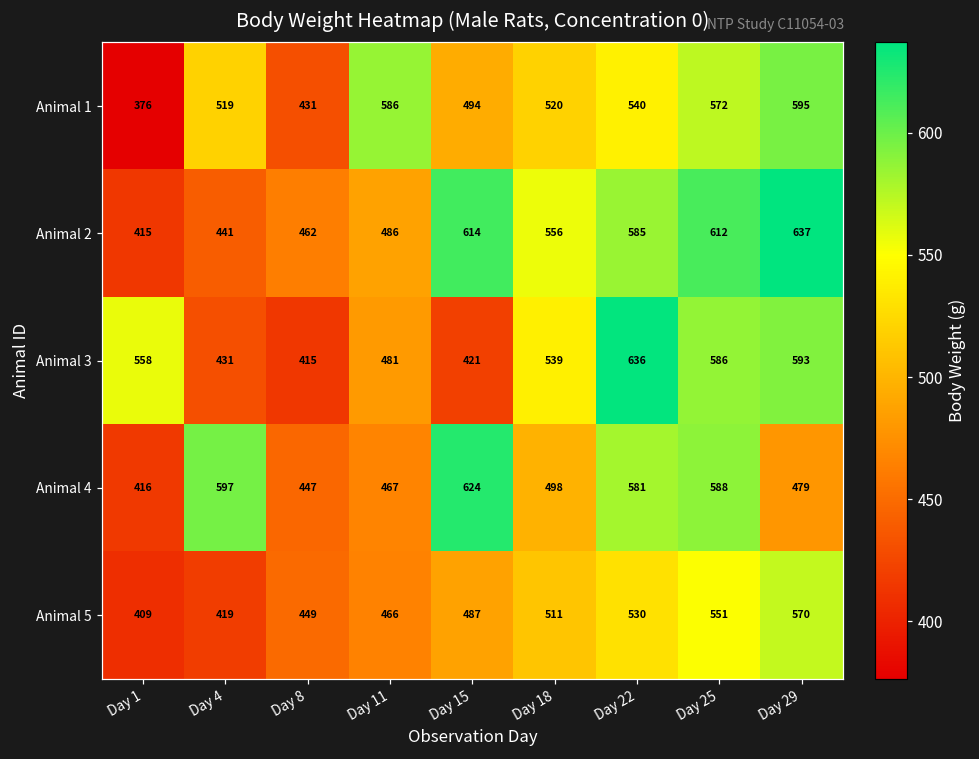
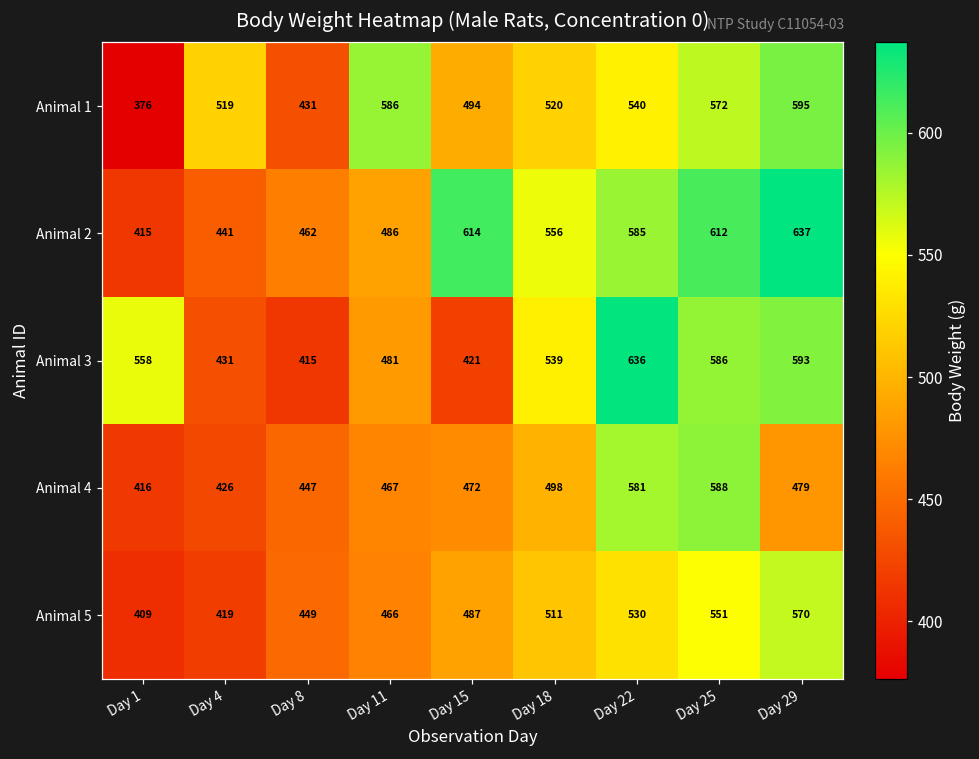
Animal 4, Day 4: 597 -> 426
Animal 4, Day 15: 624 -> 472
